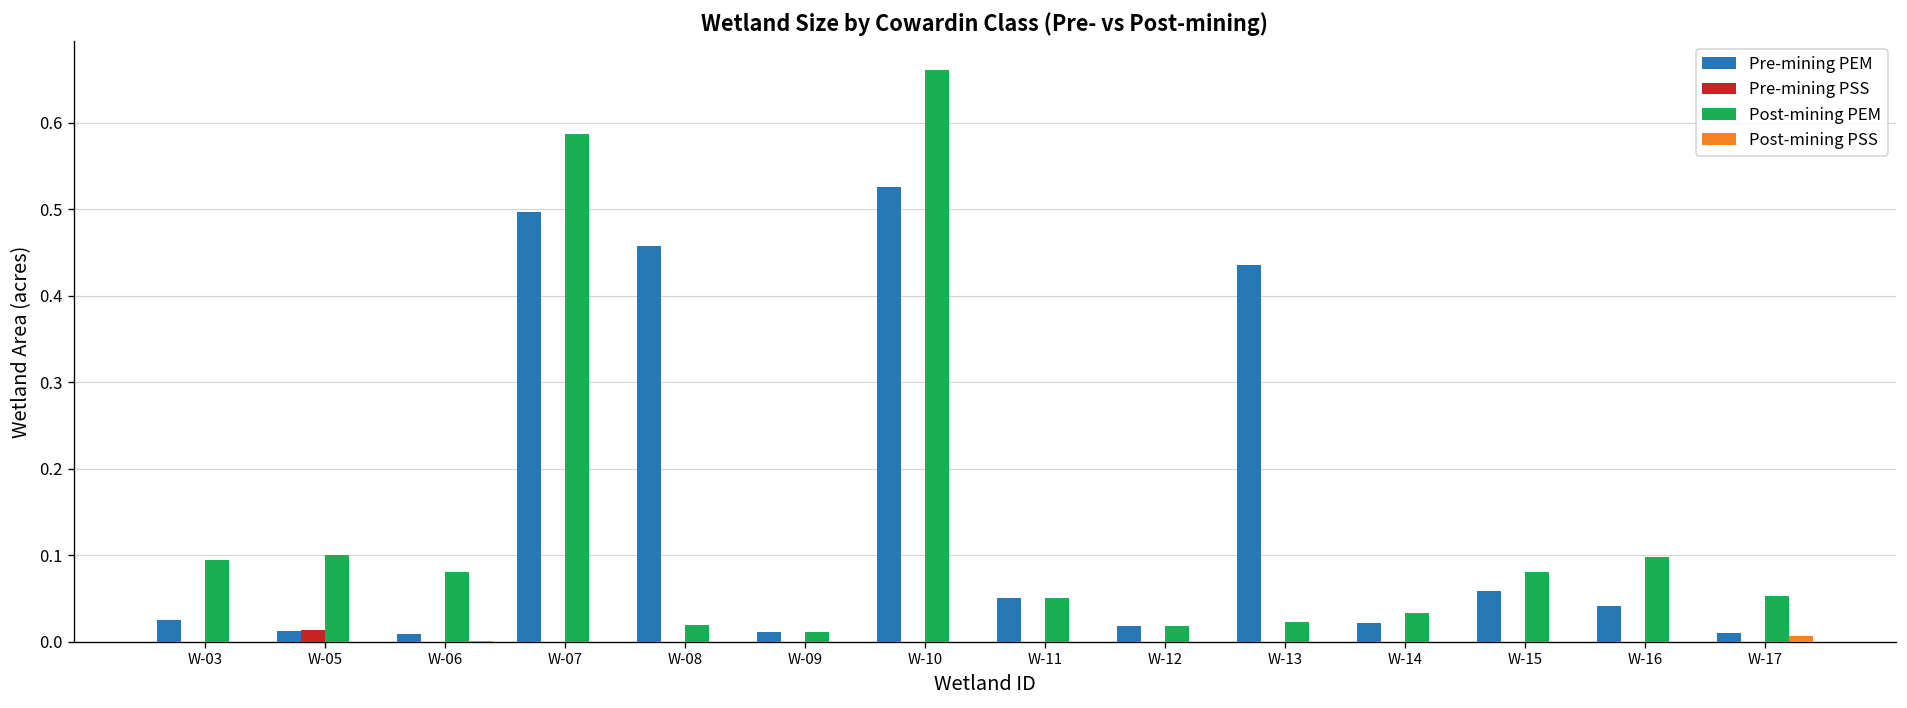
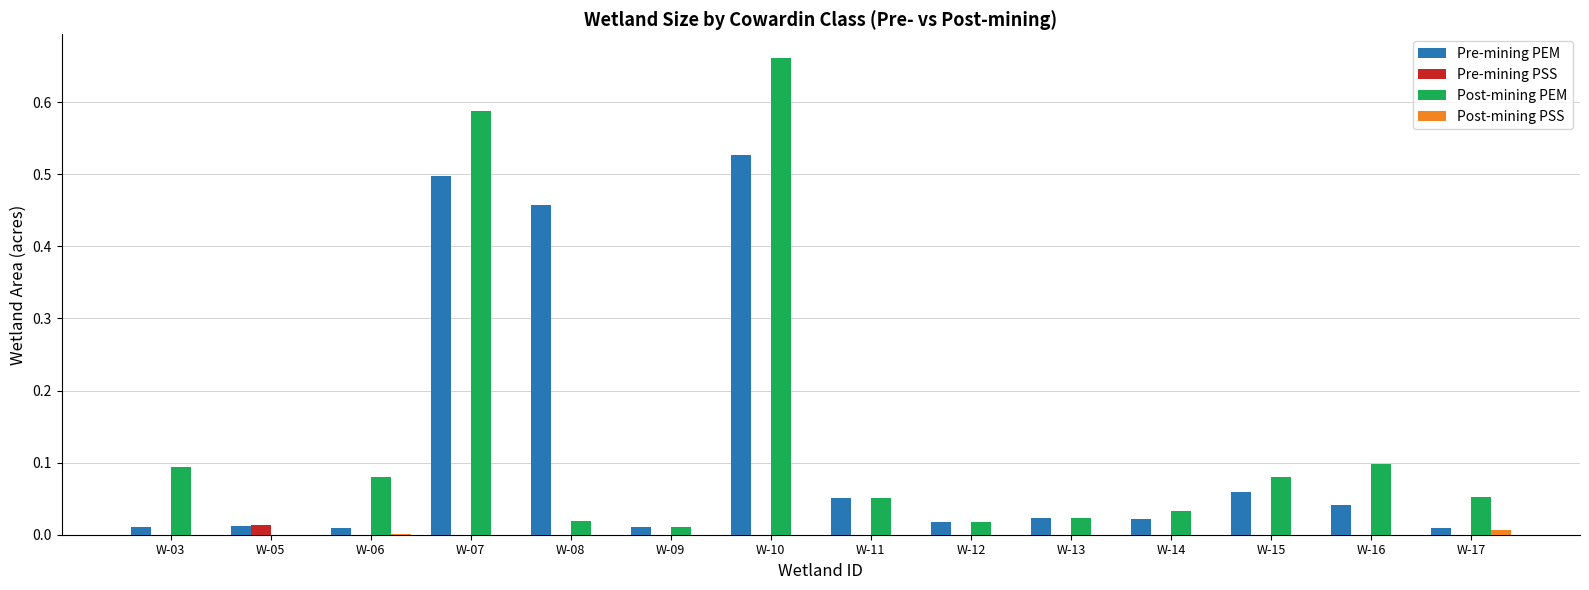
Pre-mining PEM, W-03: 0.03 -> 0.01
Post-mining PEM, W-05: 0.1 -> 0.0
Pre-mining PEM, W-13: 0.44 -> 0.02
